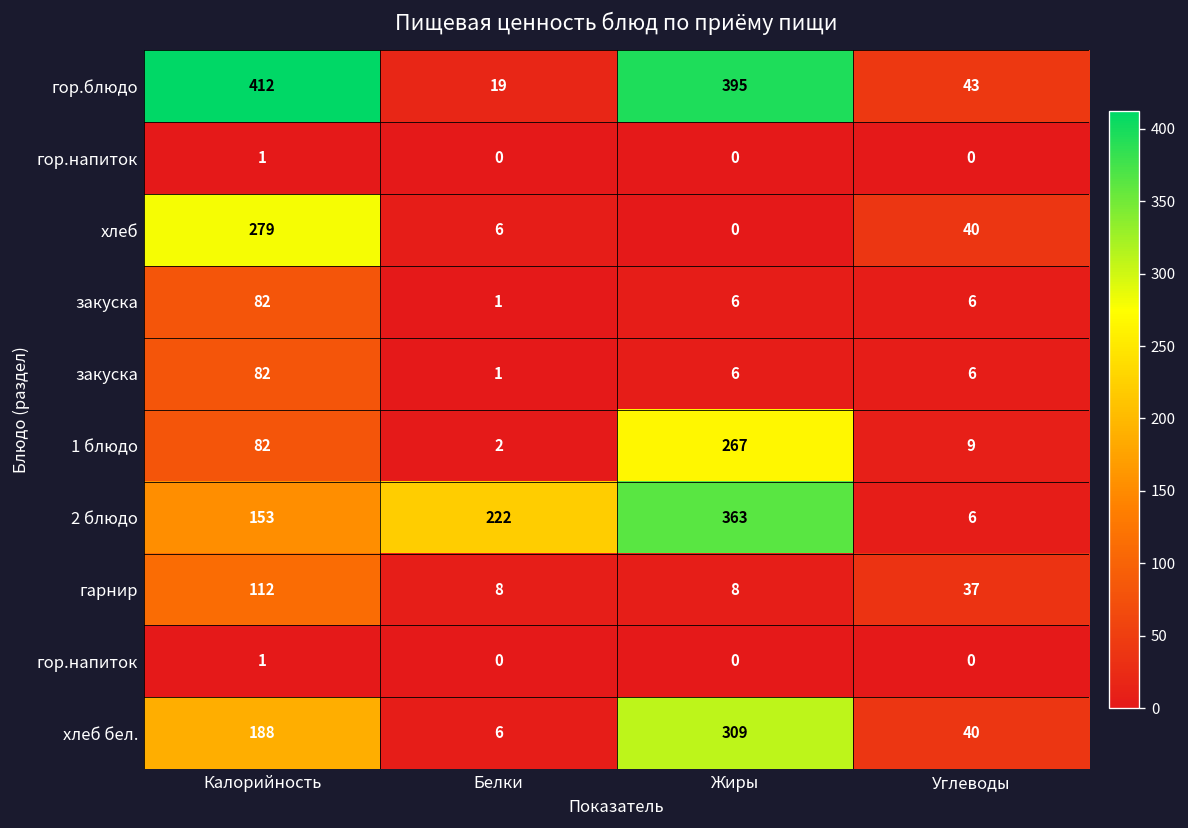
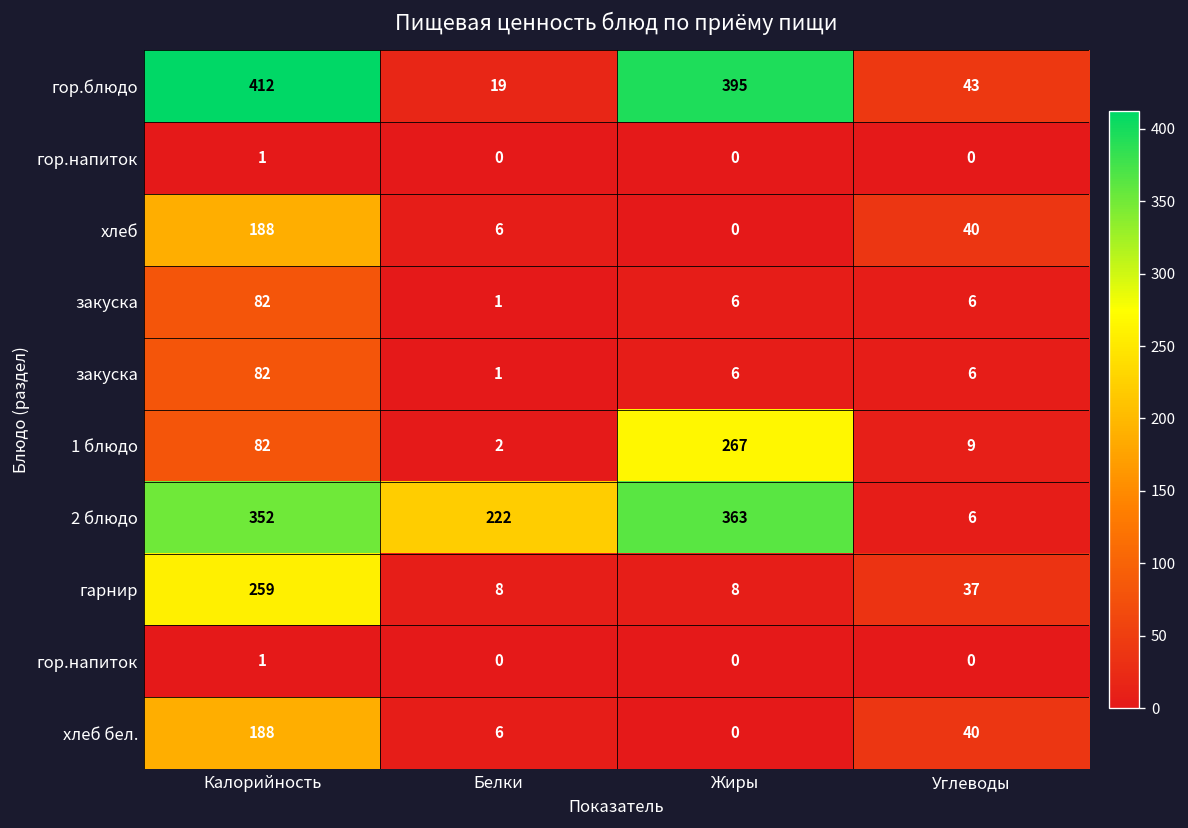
хлеб, Калорийность: 279 -> 188
2 блюдо, Калорийность: 153 -> 352
гарнир, Калорийность: 112 -> 259
хлеб бел., Жиры: 309 -> 0
